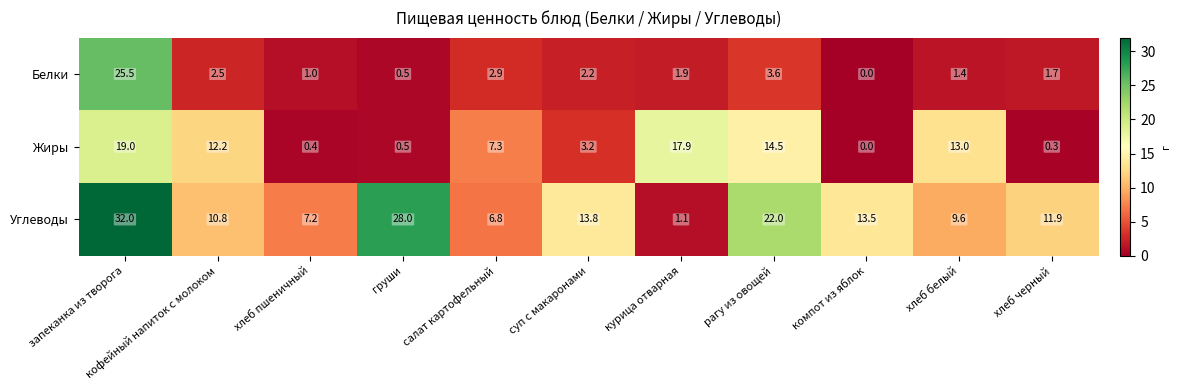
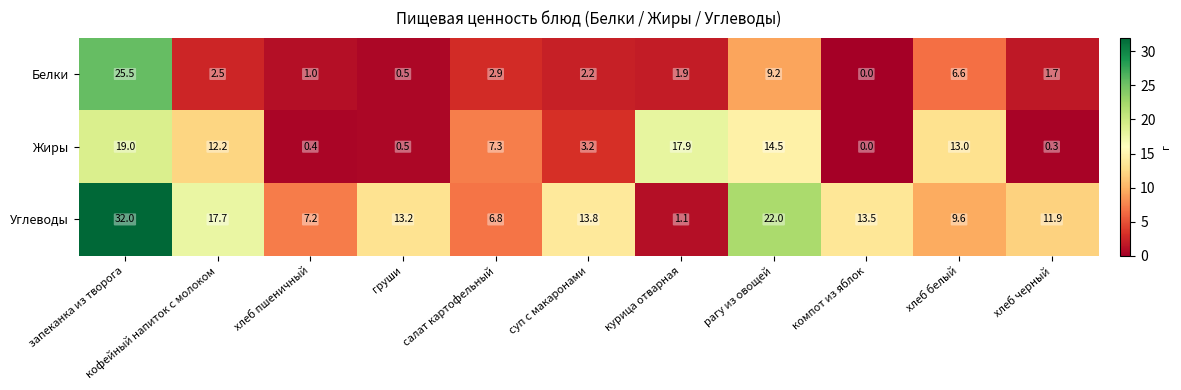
Белки, рагу из овощей: 3.6 -> 9.2
Белки, хлеб белый: 1.4 -> 6.6
Углеводы, кофейный напиток с молоком: 10.8 -> 17.7
Углеводы, груши: 28.0 -> 13.2
